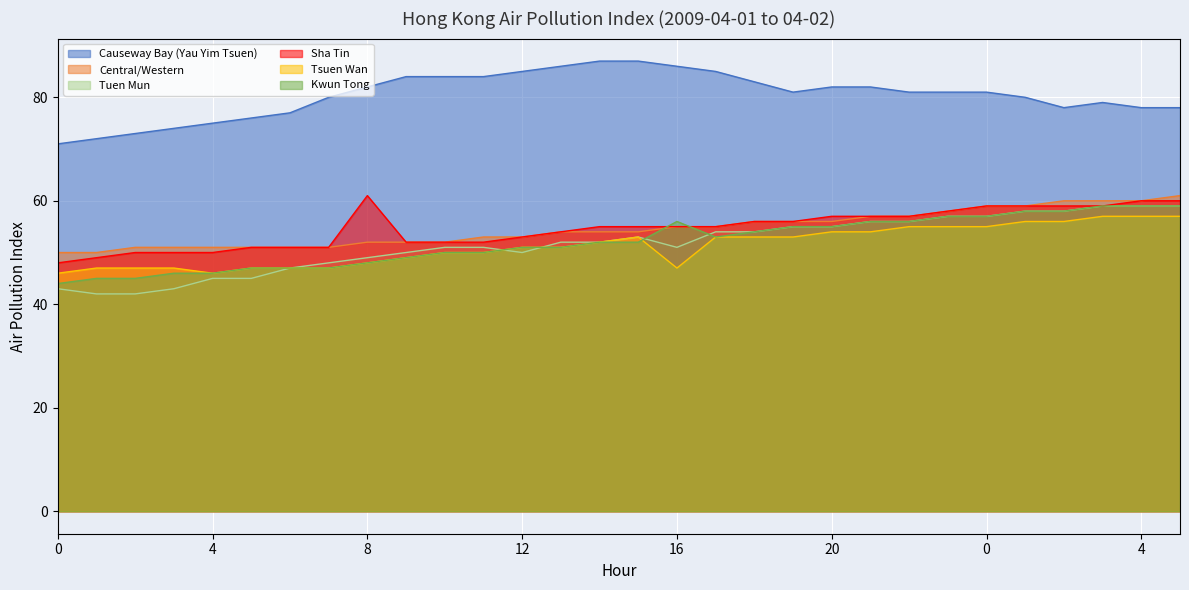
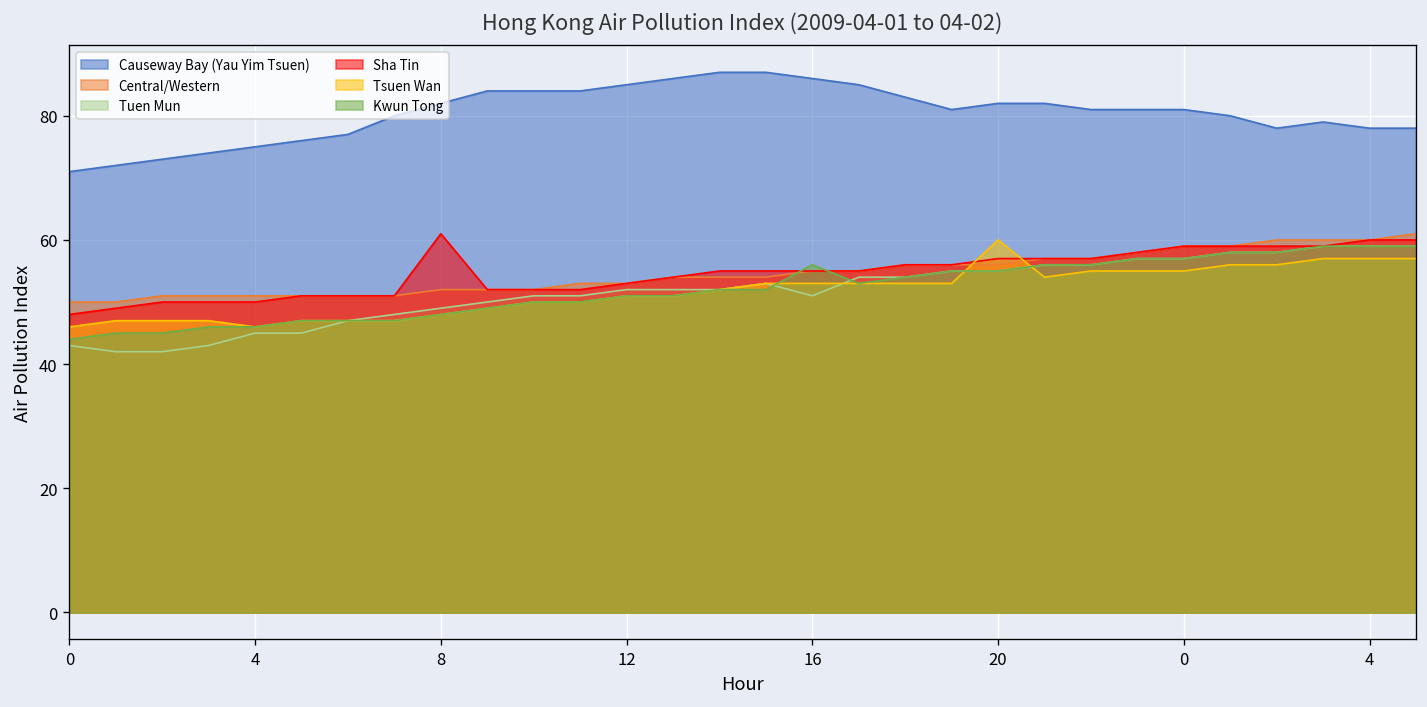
Tuen Mun, 12: 50 -> 52
Tsuen Wan, 16: 47 -> 53
Tsuen Wan, 20: 54 -> 60
